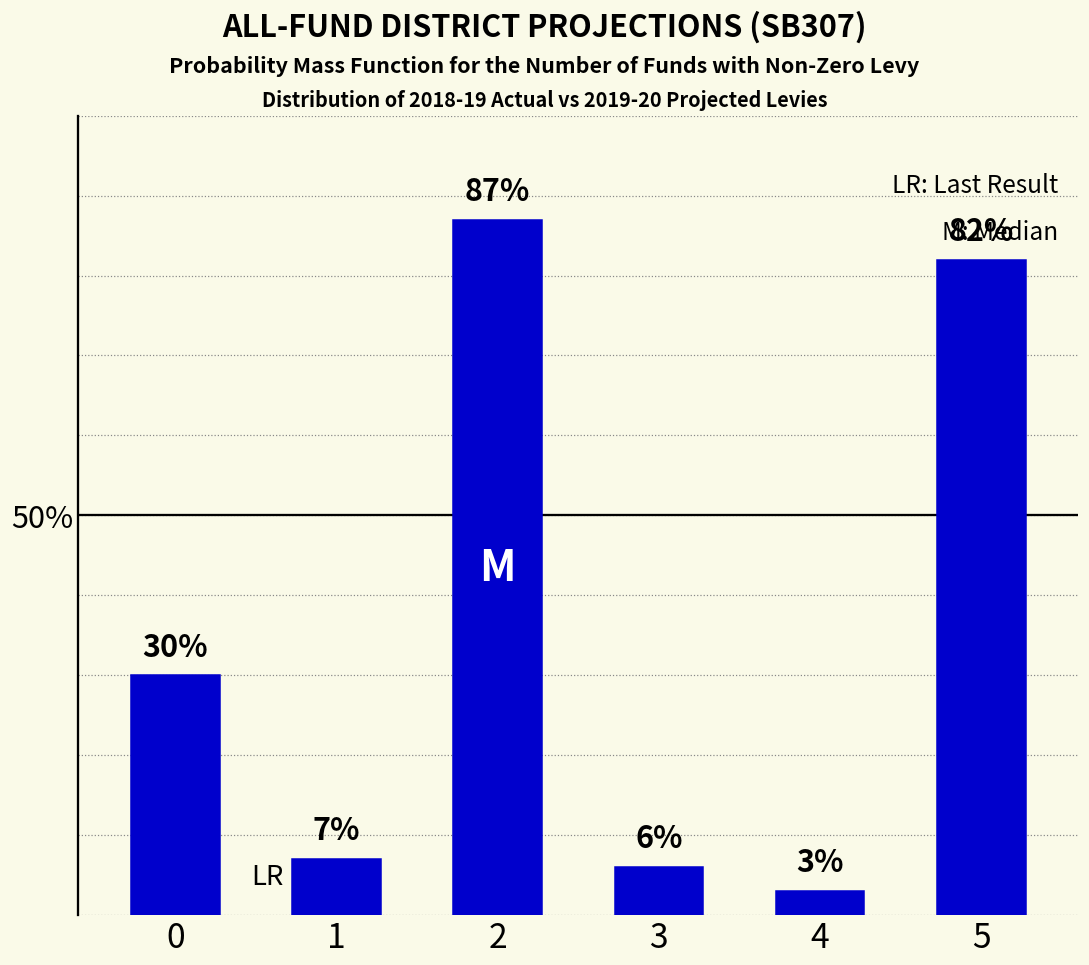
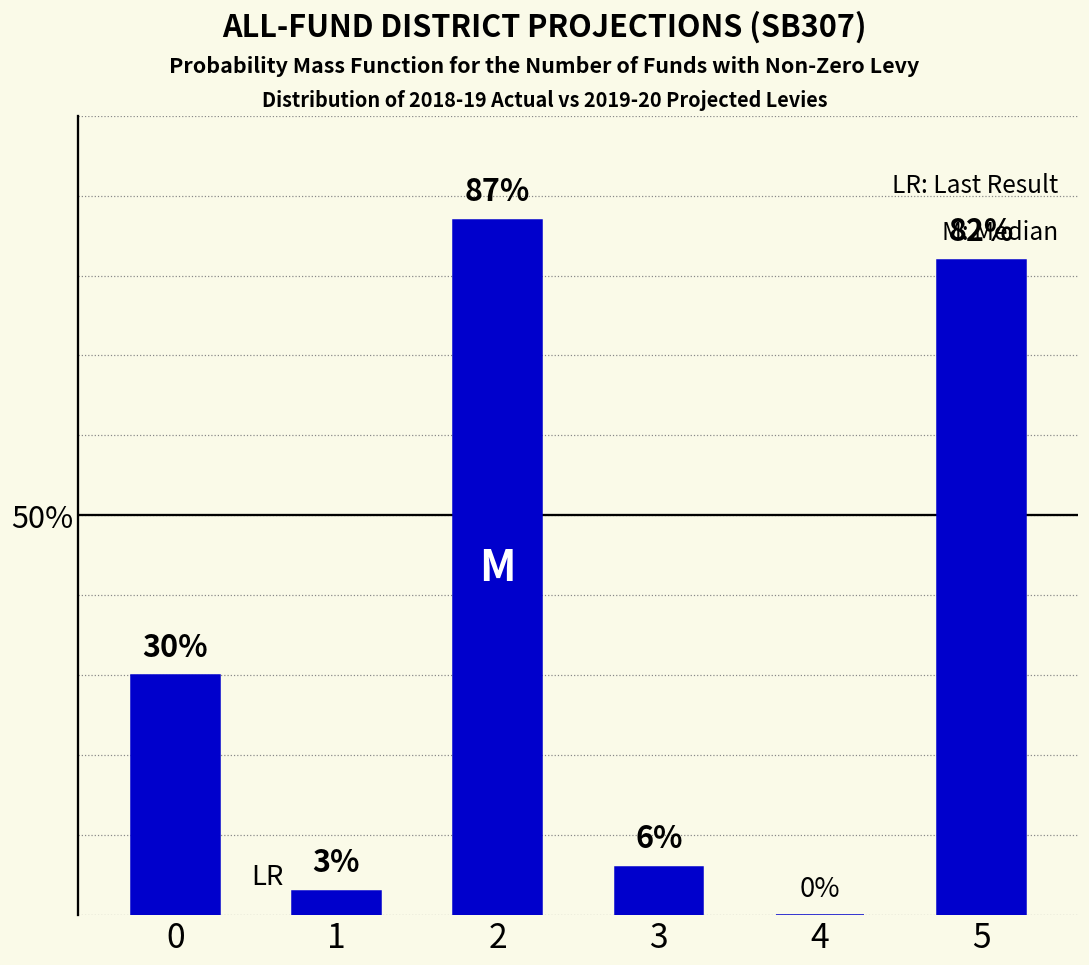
1: 7% -> 3%
4: 3% -> 0%
